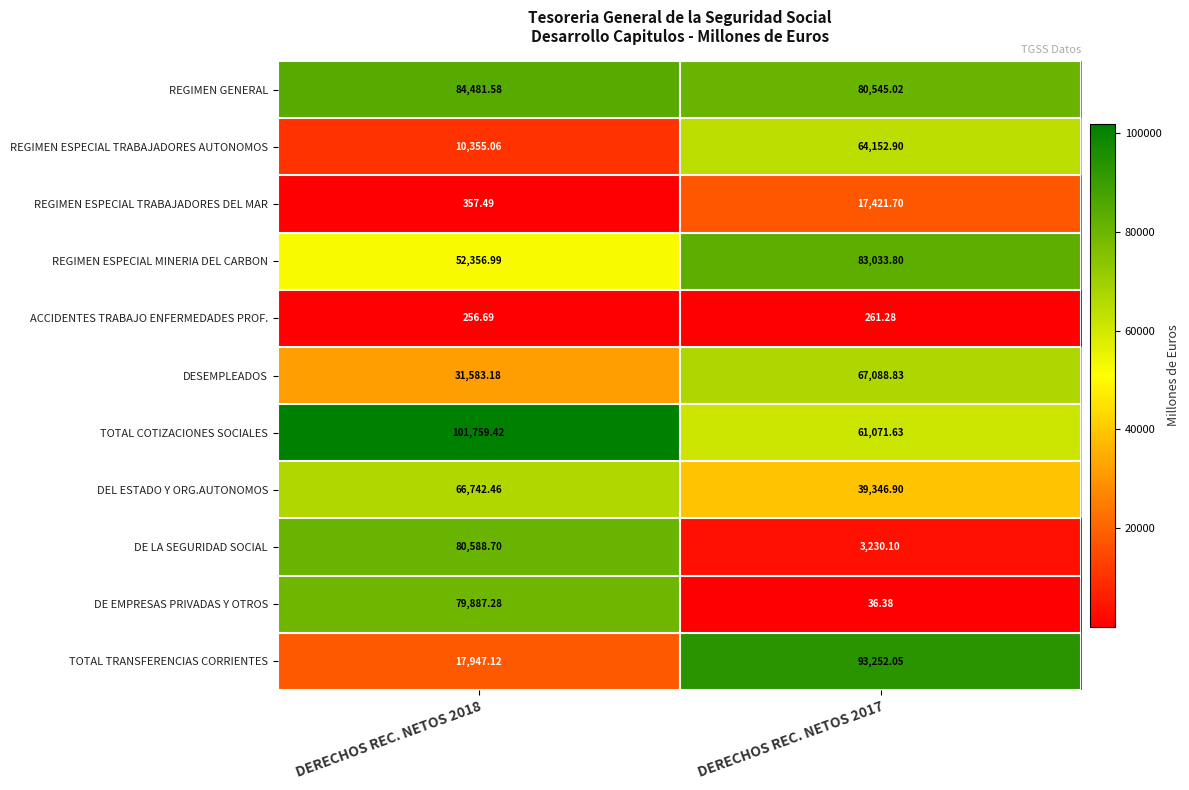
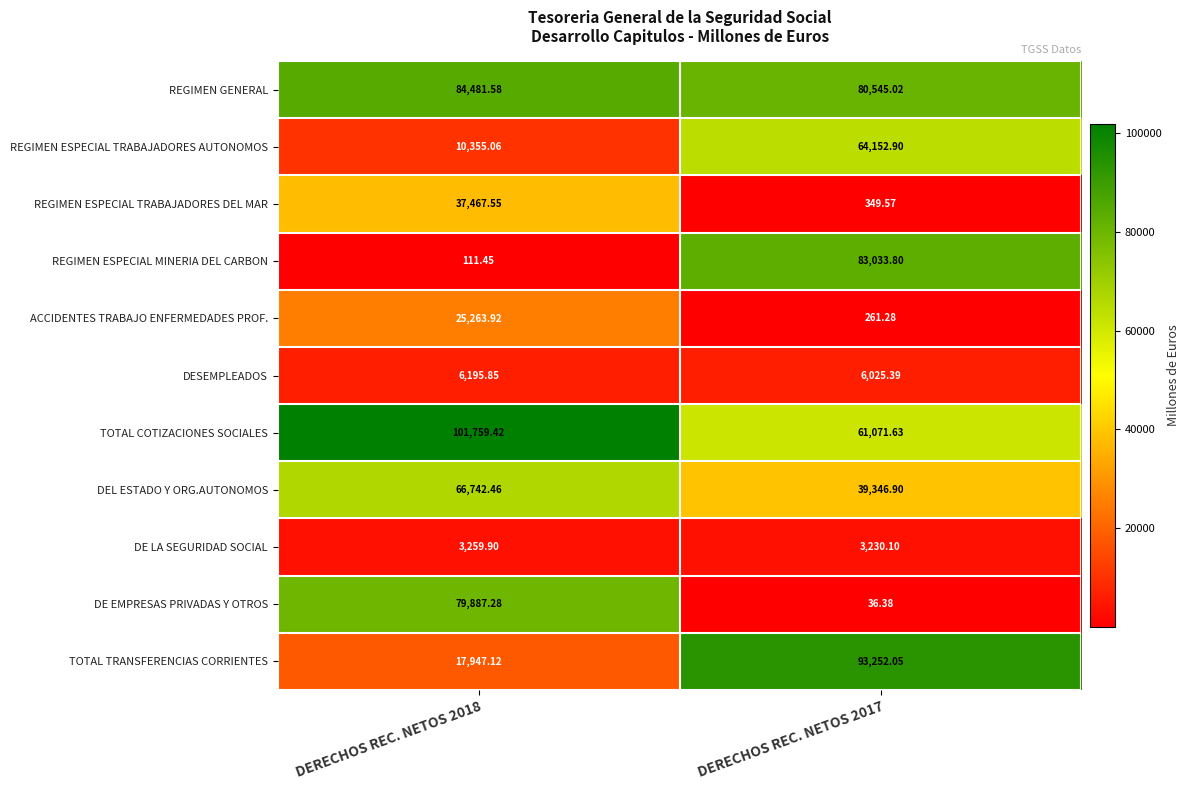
REGIMEN ESPECIAL TRABAJADORES DEL MAR, DERECHOS REC. NETOS 2018: 357.49 -> 37,467.55
REGIMEN ESPECIAL TRABAJADORES DEL MAR, DERECHOS REC. NETOS 2017: 17,421.70 -> 349.57
REGIMEN ESPECIAL MINERIA DEL CARBON, DERECHOS REC. NETOS 2018: 52,356.99 -> 111.45
ACCIDENTES TRABAJO ENFERMEDADES PROF., DERECHOS REC. NETOS 2018: 256.69 -> 25,263.92
DESEMPLEADOS, DERECHOS REC. NETOS 2018: 31,583.18 -> 6,195.85
DESEMPLEADOS, DERECHOS REC. NETOS 2017: 67,088.83 -> 6,025.39
DE LA SEGURIDAD SOCIAL, DERECHOS REC. NETOS 2018: 80,588.70 -> 3,259.90
